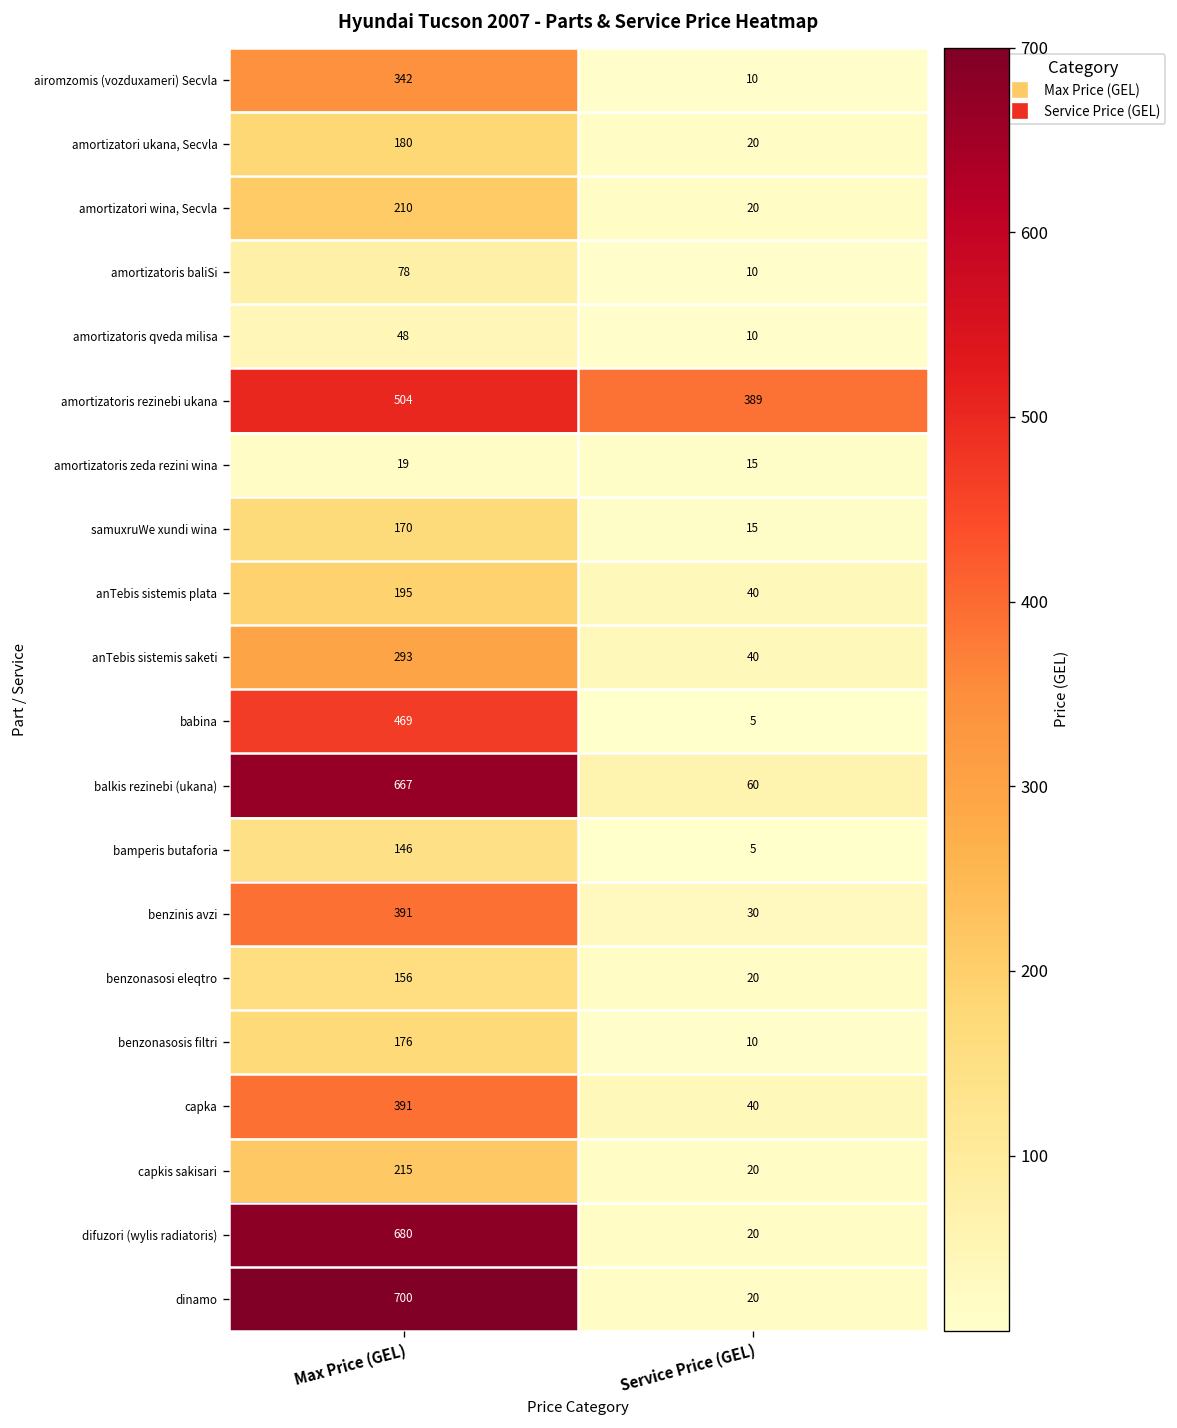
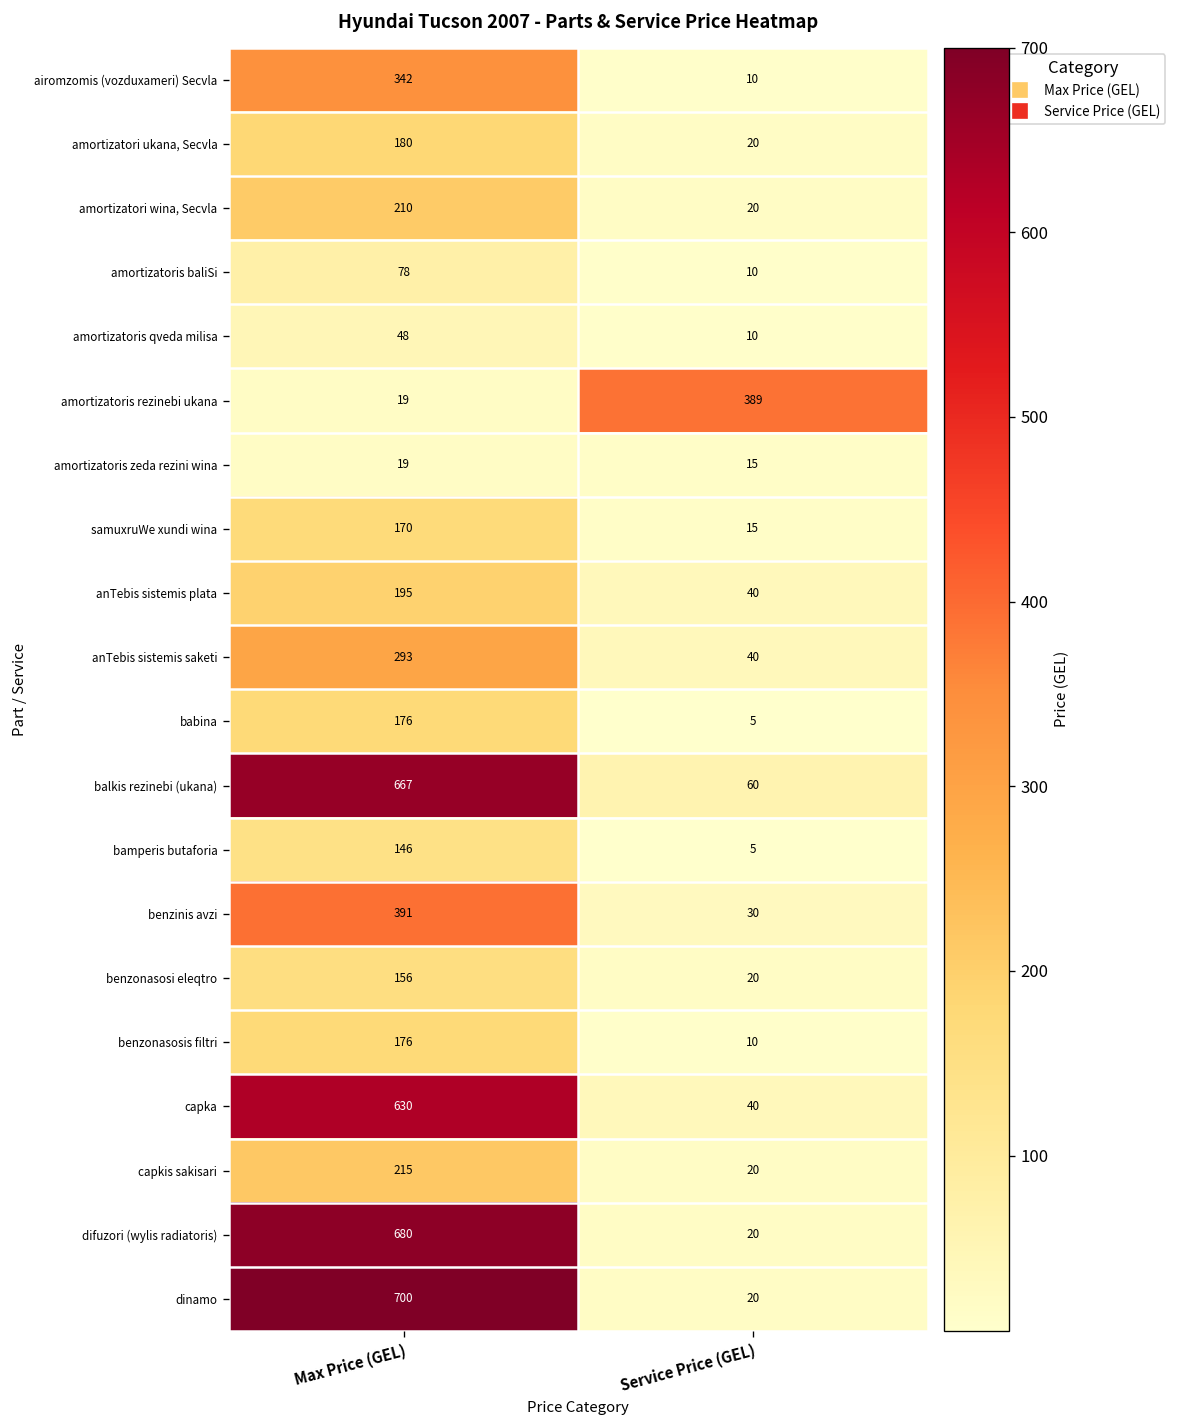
amortizatoris rezinebi ukana, Max Price (GEL): 504 -> 19
babina, Max Price (GEL): 469 -> 176
capka, Max Price (GEL): 391 -> 630
